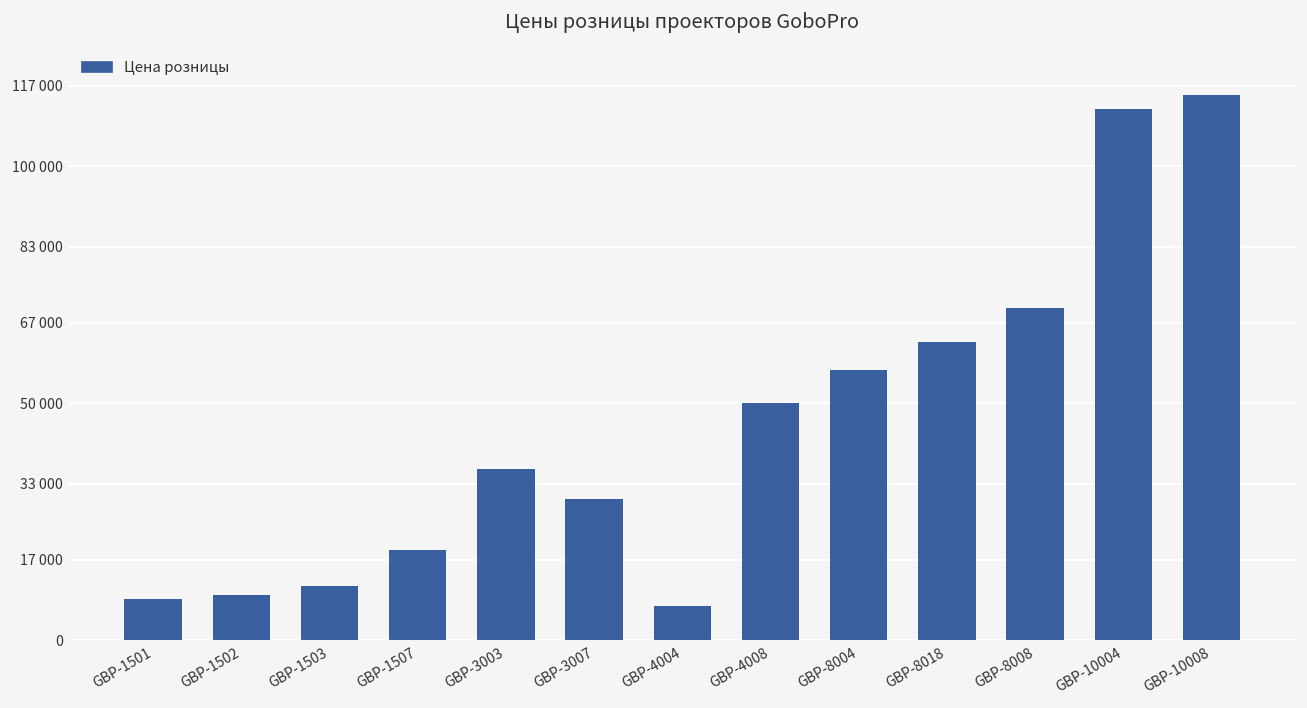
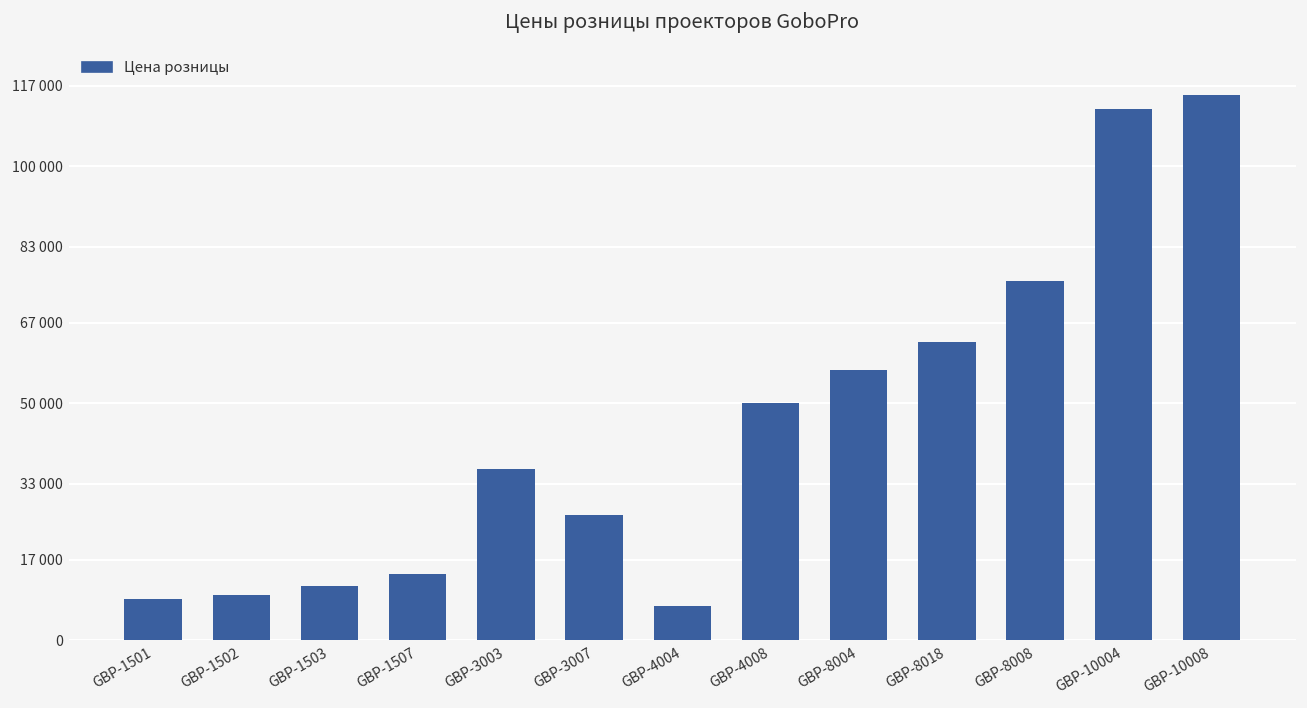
GBP-1507: 19000 -> 14000
GBP-3007: 30000 -> 26000
GBP-8008: 70000 -> 76000
